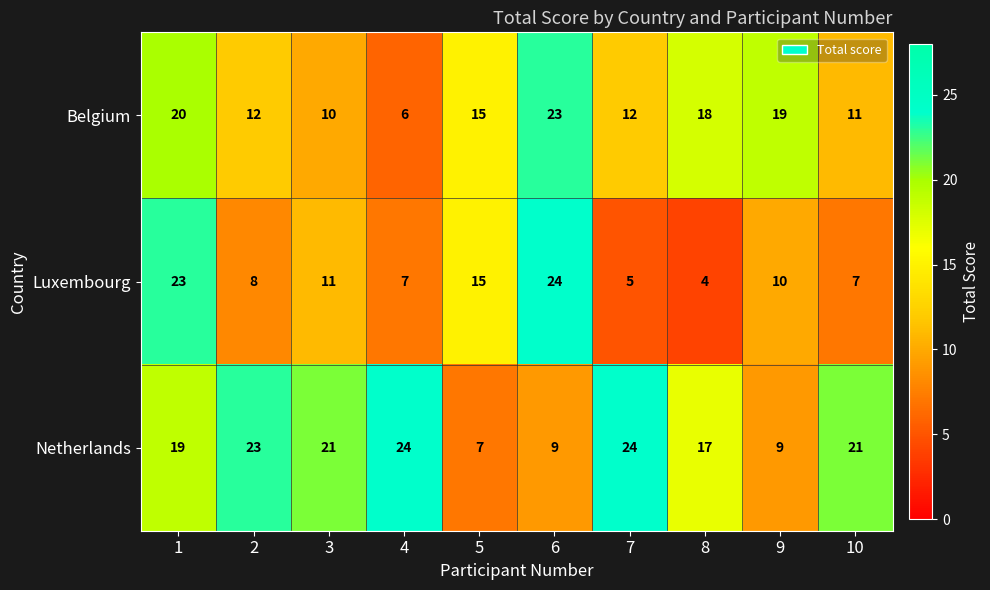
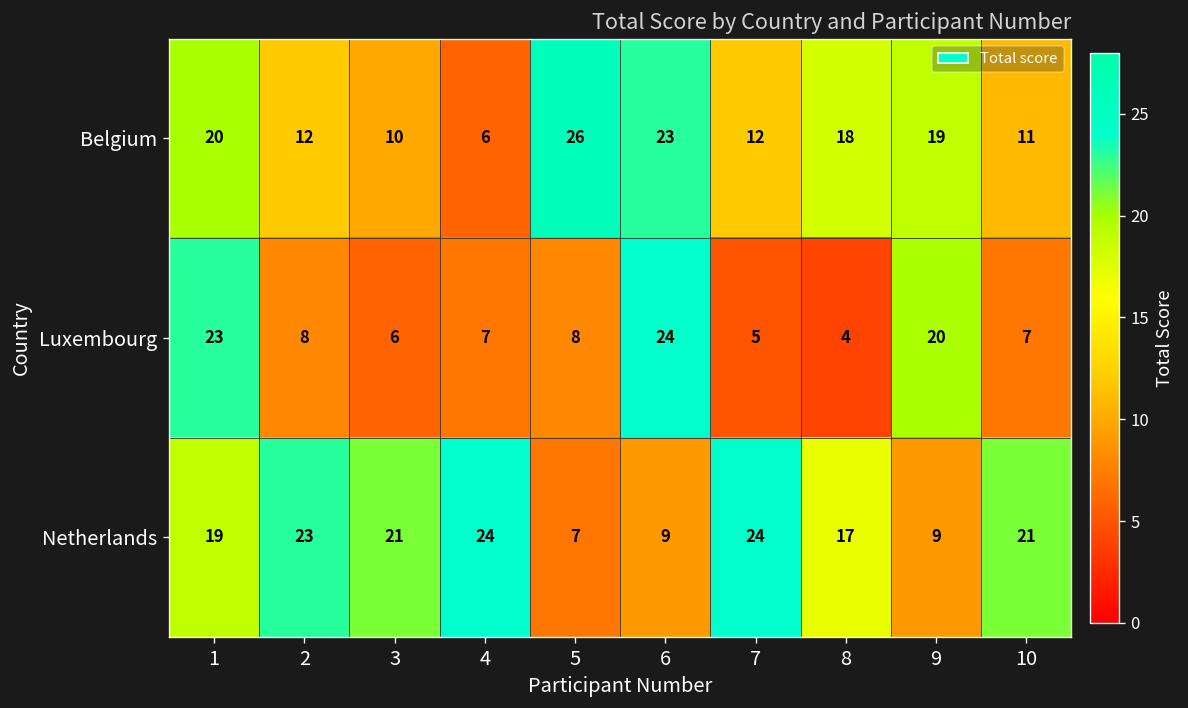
Belgium, 5: 15 -> 26
Luxembourg, 3: 11 -> 6
Luxembourg, 5: 15 -> 8
Luxembourg, 9: 10 -> 20
